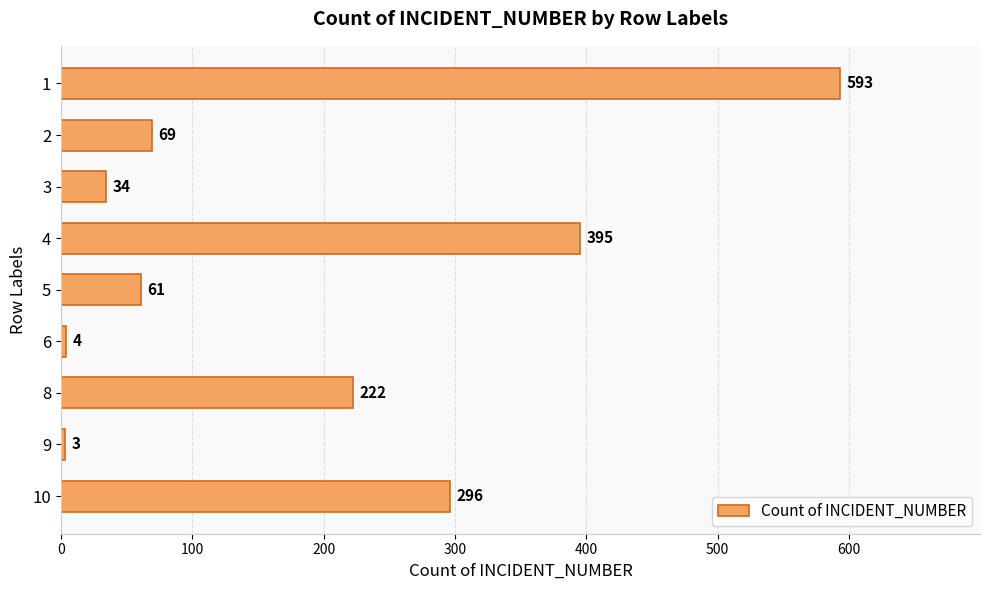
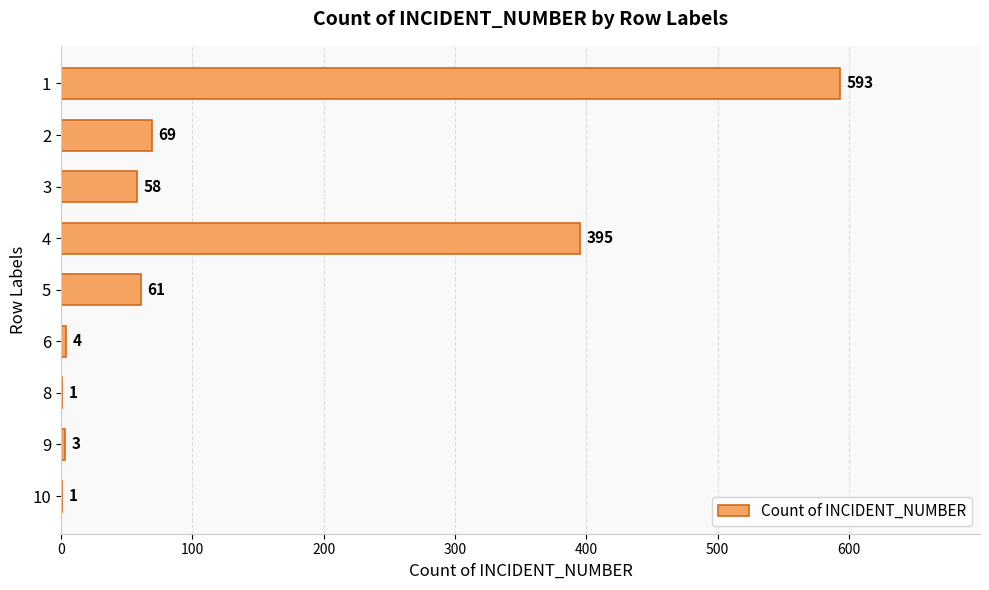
3: 34 -> 58
8: 222 -> 1
10: 296 -> 1
